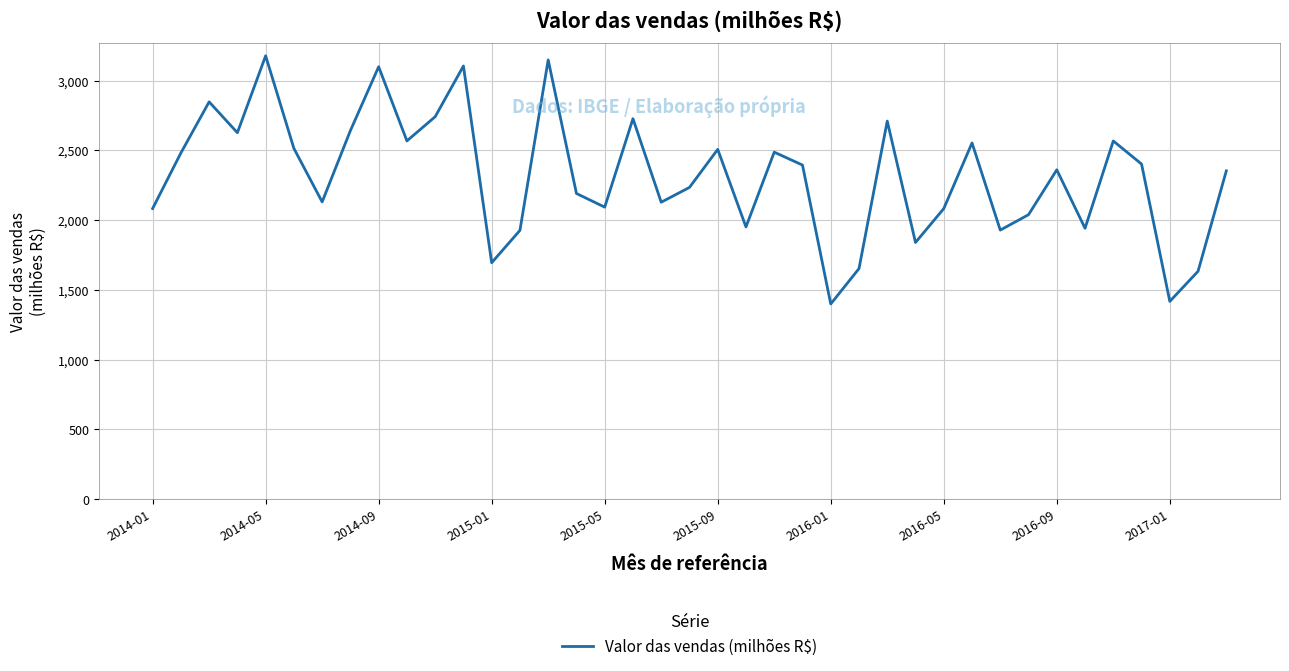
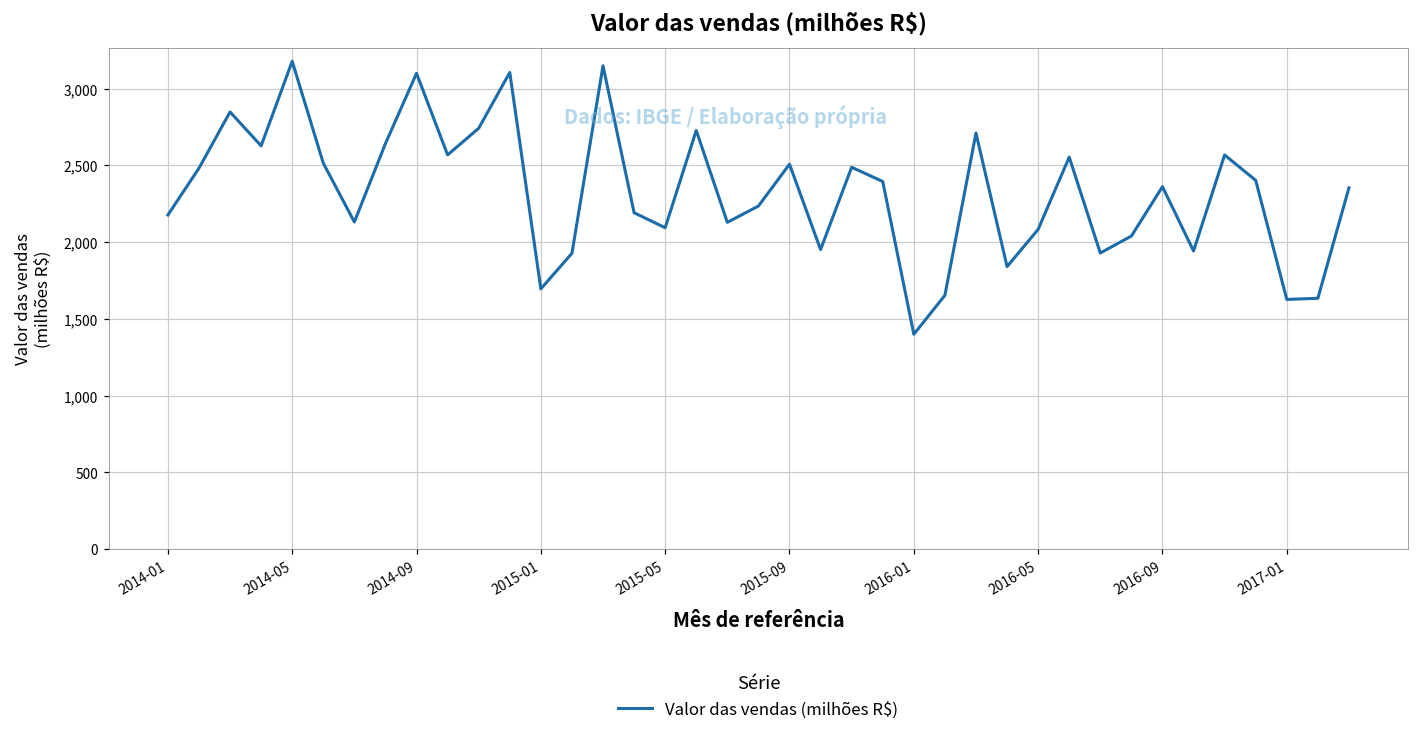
2014-01: 2,080 -> 2,180
2017-01: 1,420 -> 1,630
